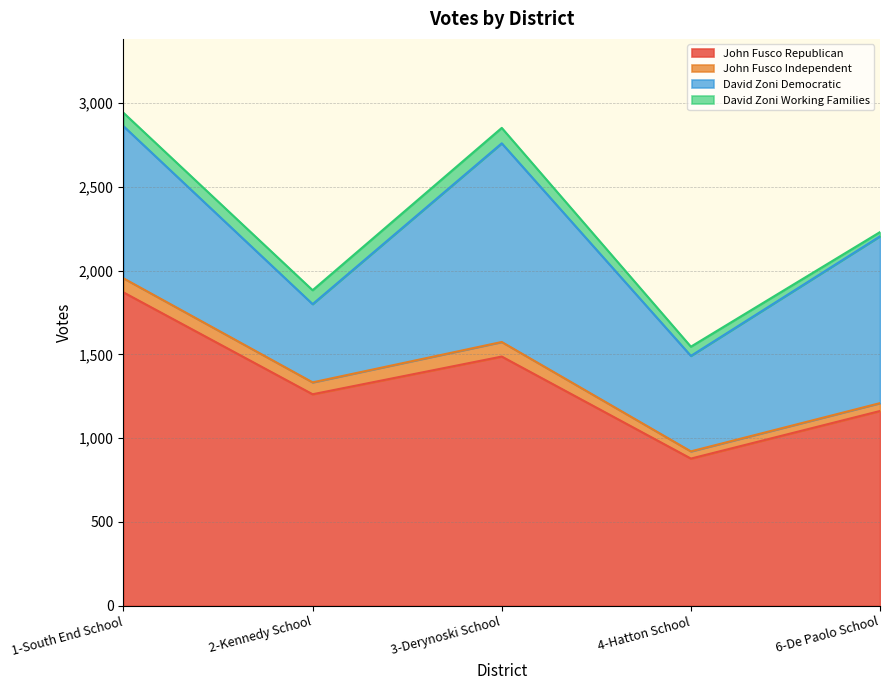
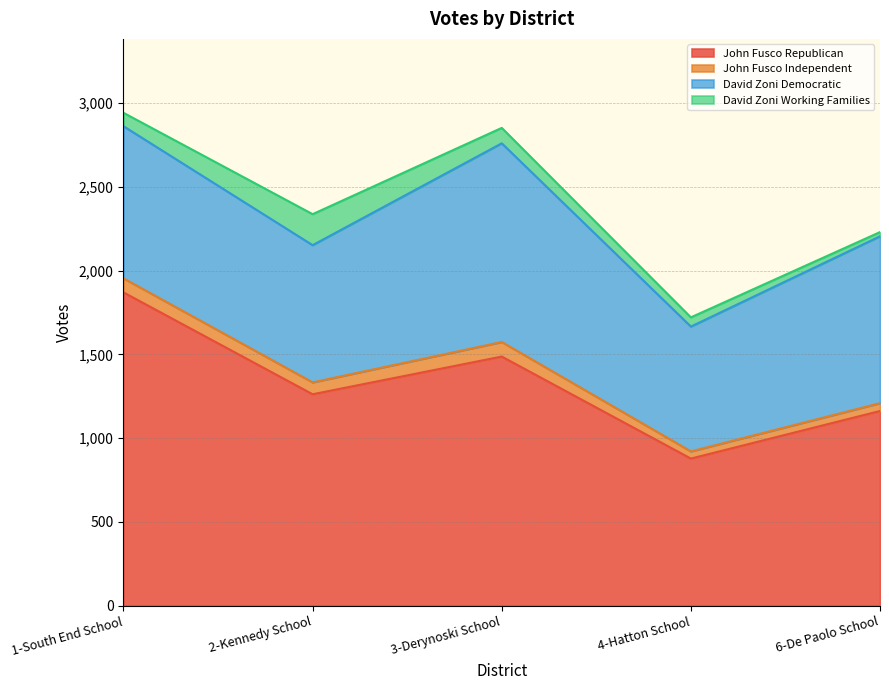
David Zoni Democratic, 2-Kennedy School: 470 -> 820
David Zoni Working Families, 2-Kennedy School: 80 -> 190
David Zoni Democratic, 4-Hatton School: 570 -> 750
